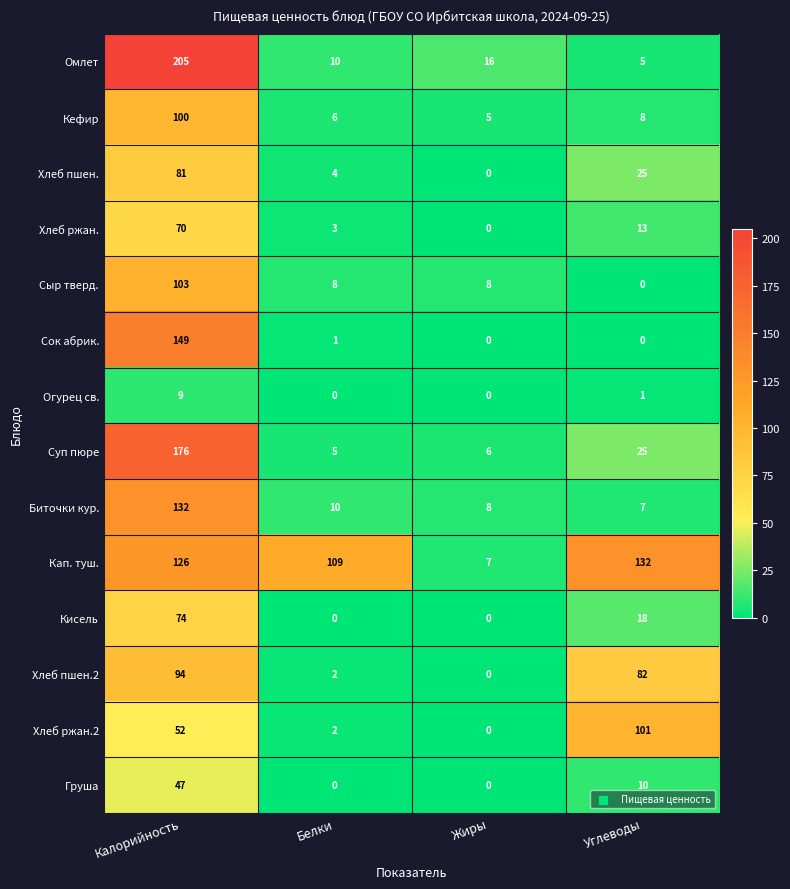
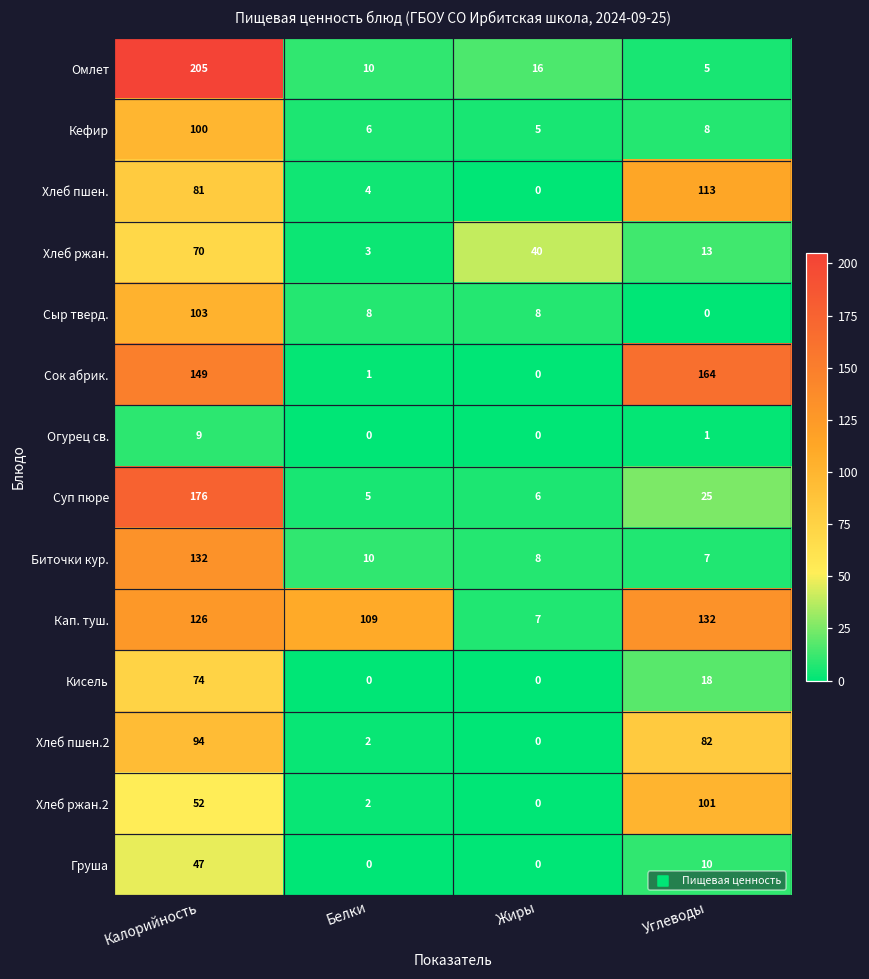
Хлеб пшен., Углеводы: 25 -> 113
Хлеб ржан., Жиры: 0 -> 40
Сок абрик., Углеводы: 0 -> 164
